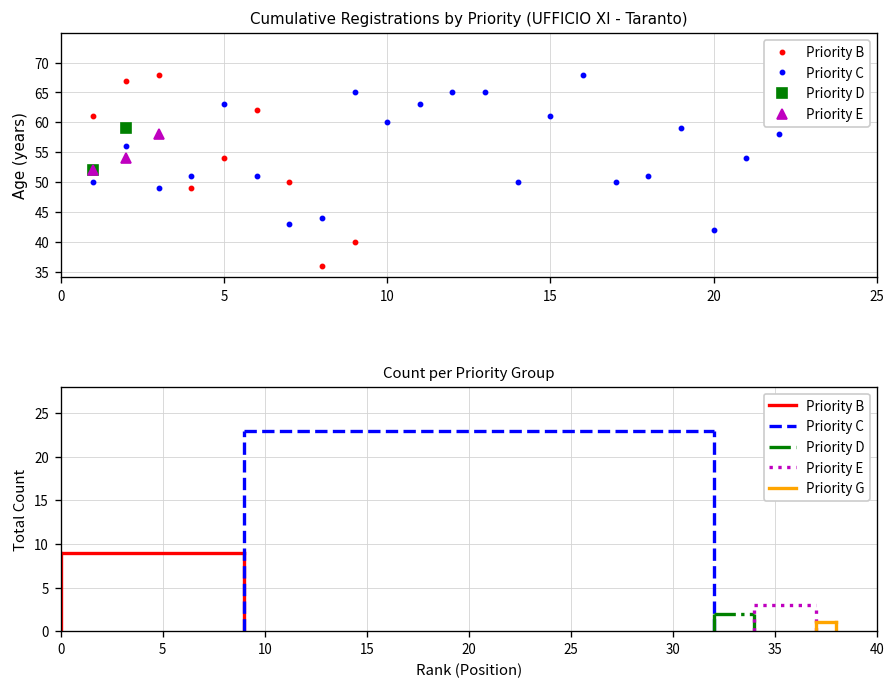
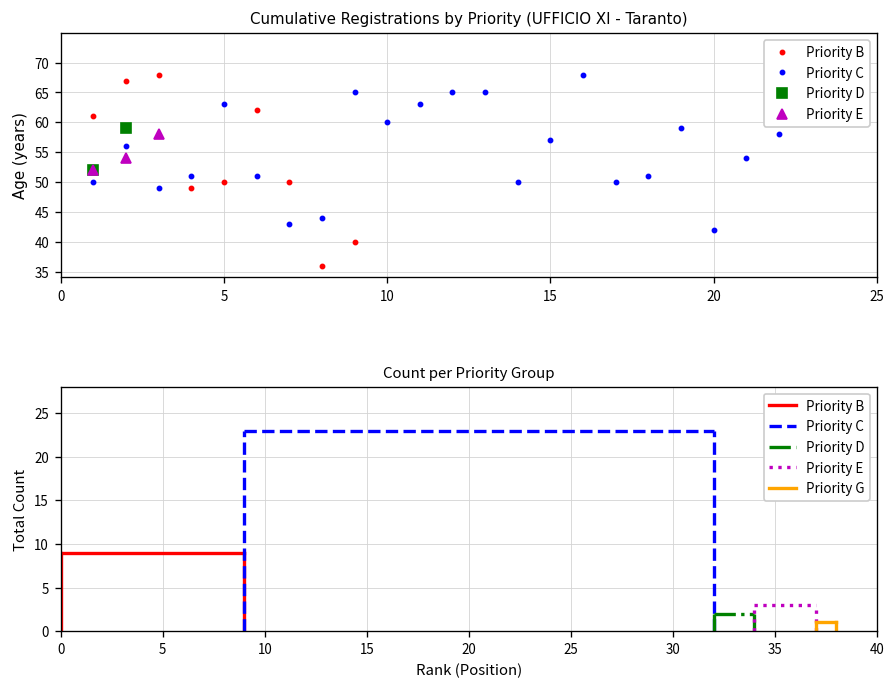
Cumulative Registrations by Priority (UFFICIO XI - Taranto), Priority B, 5: 54 -> 50
Cumulative Registrations by Priority (UFFICIO XI - Taranto), Priority C, 15: 61 -> 57
